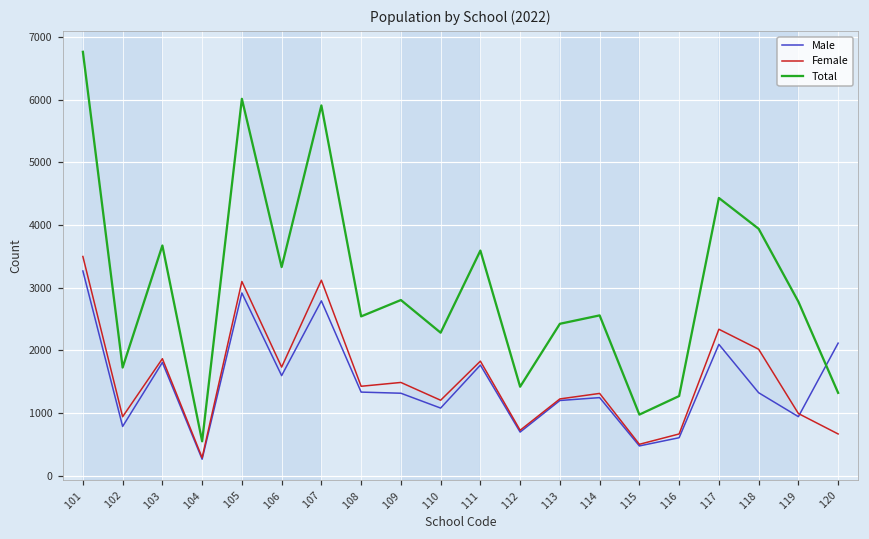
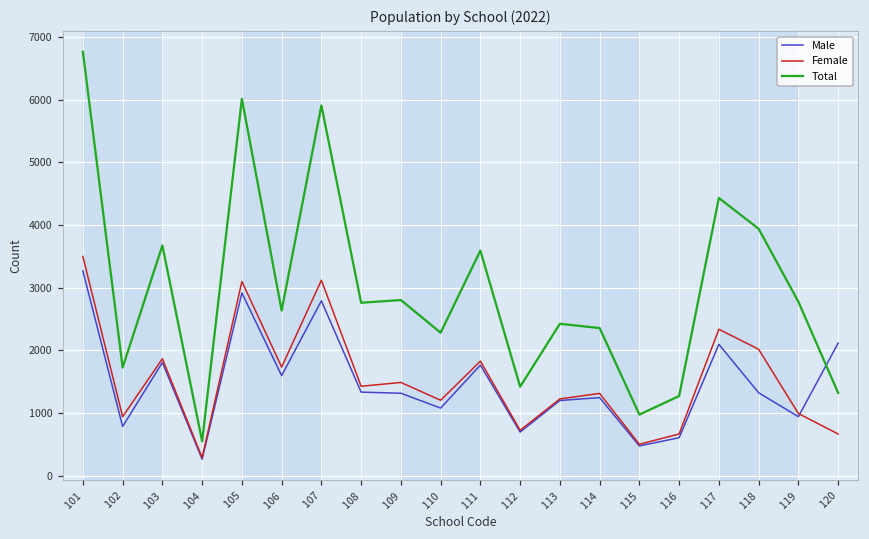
Total, 106: 3300 -> 2600
Total, 108: 2500 -> 2800
Total, 114: 2600 -> 2400
